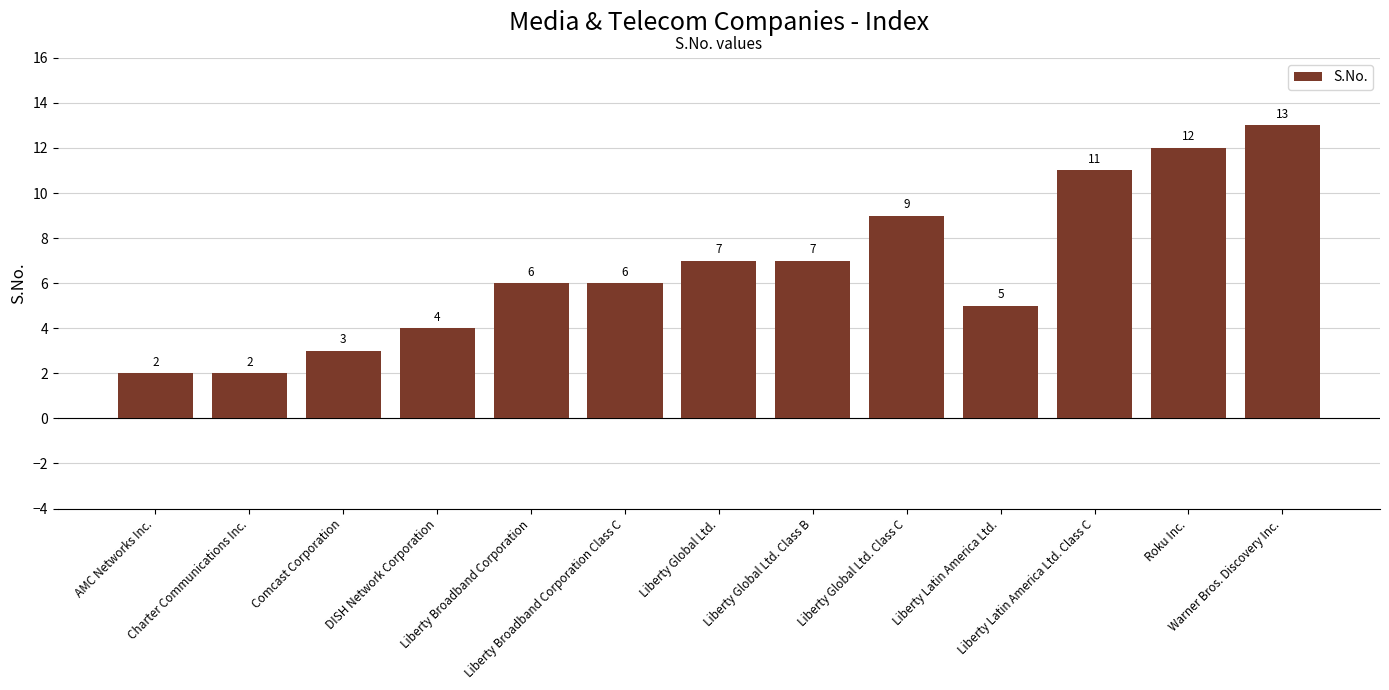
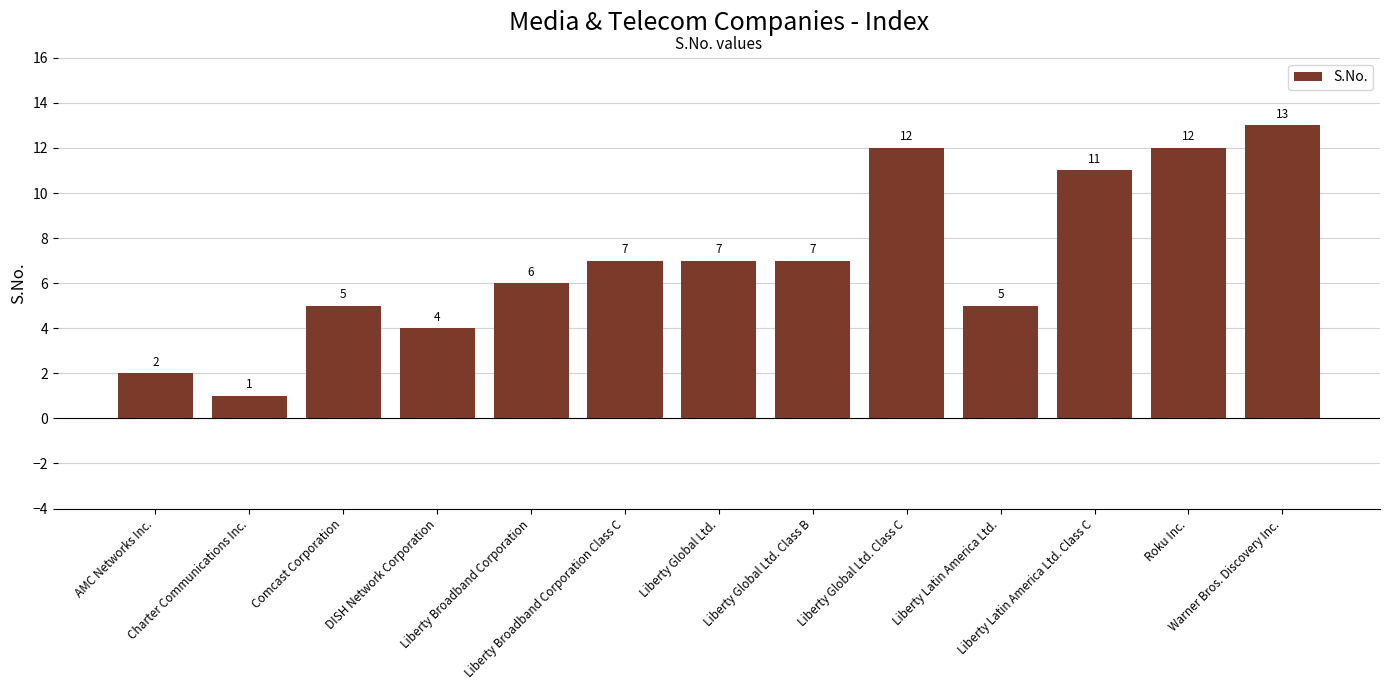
Charter Communications Inc.: 2 -> 1
Comcast Corporation: 3 -> 5
Liberty Broadband Corporation Class C: 6 -> 7
Liberty Global Ltd. Class C: 9 -> 12
